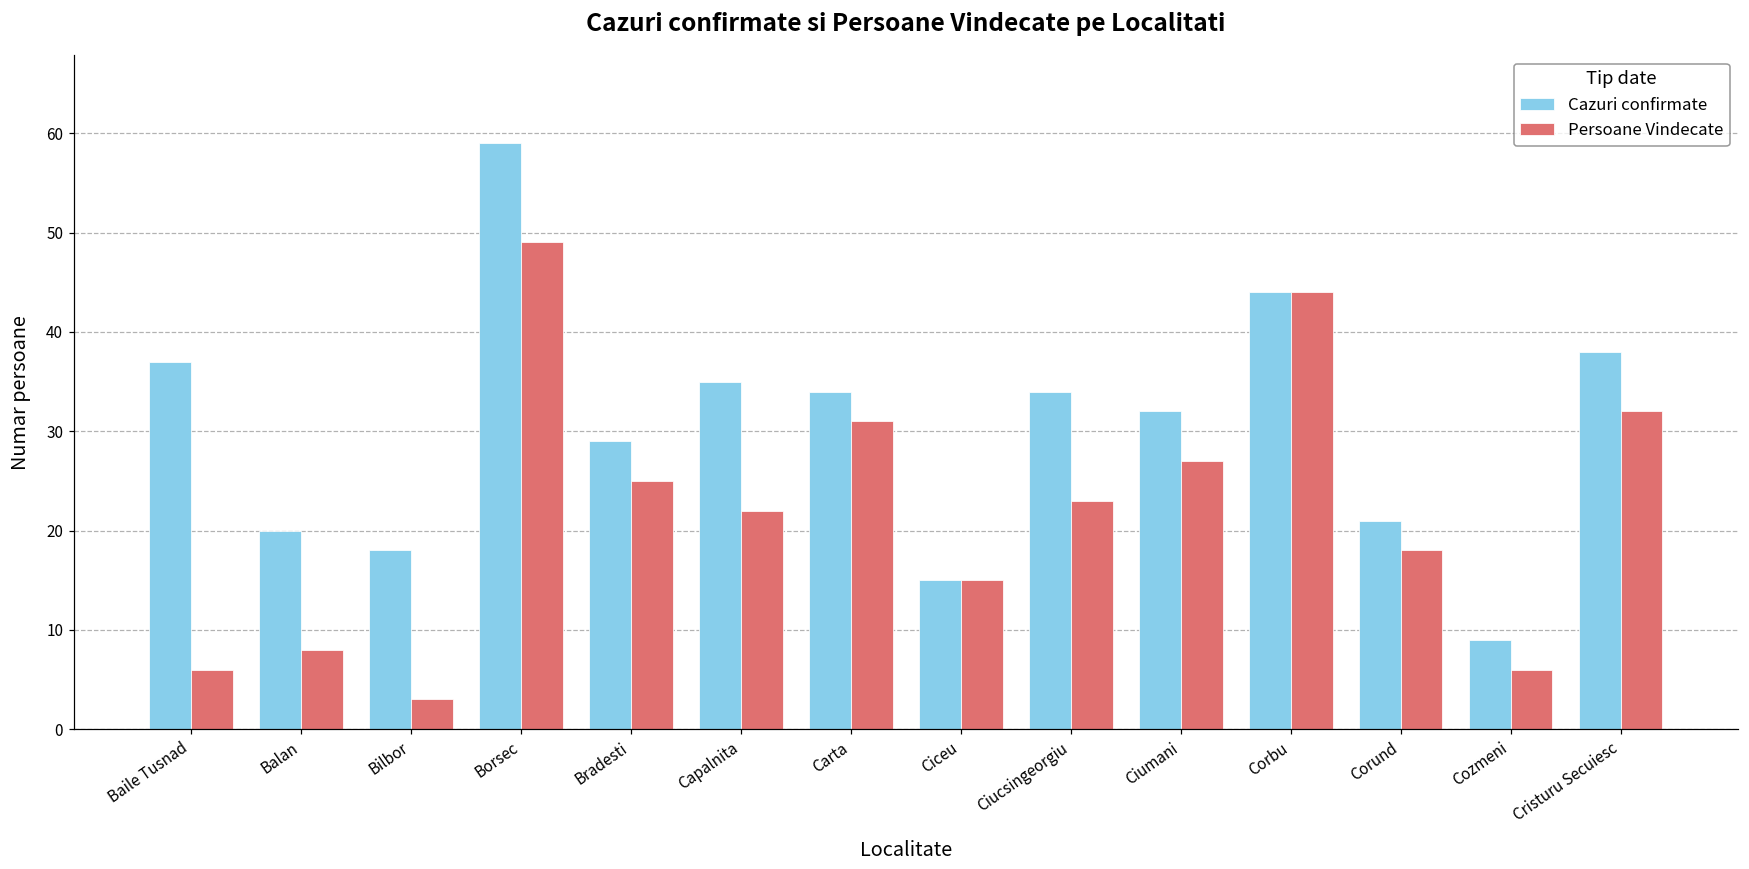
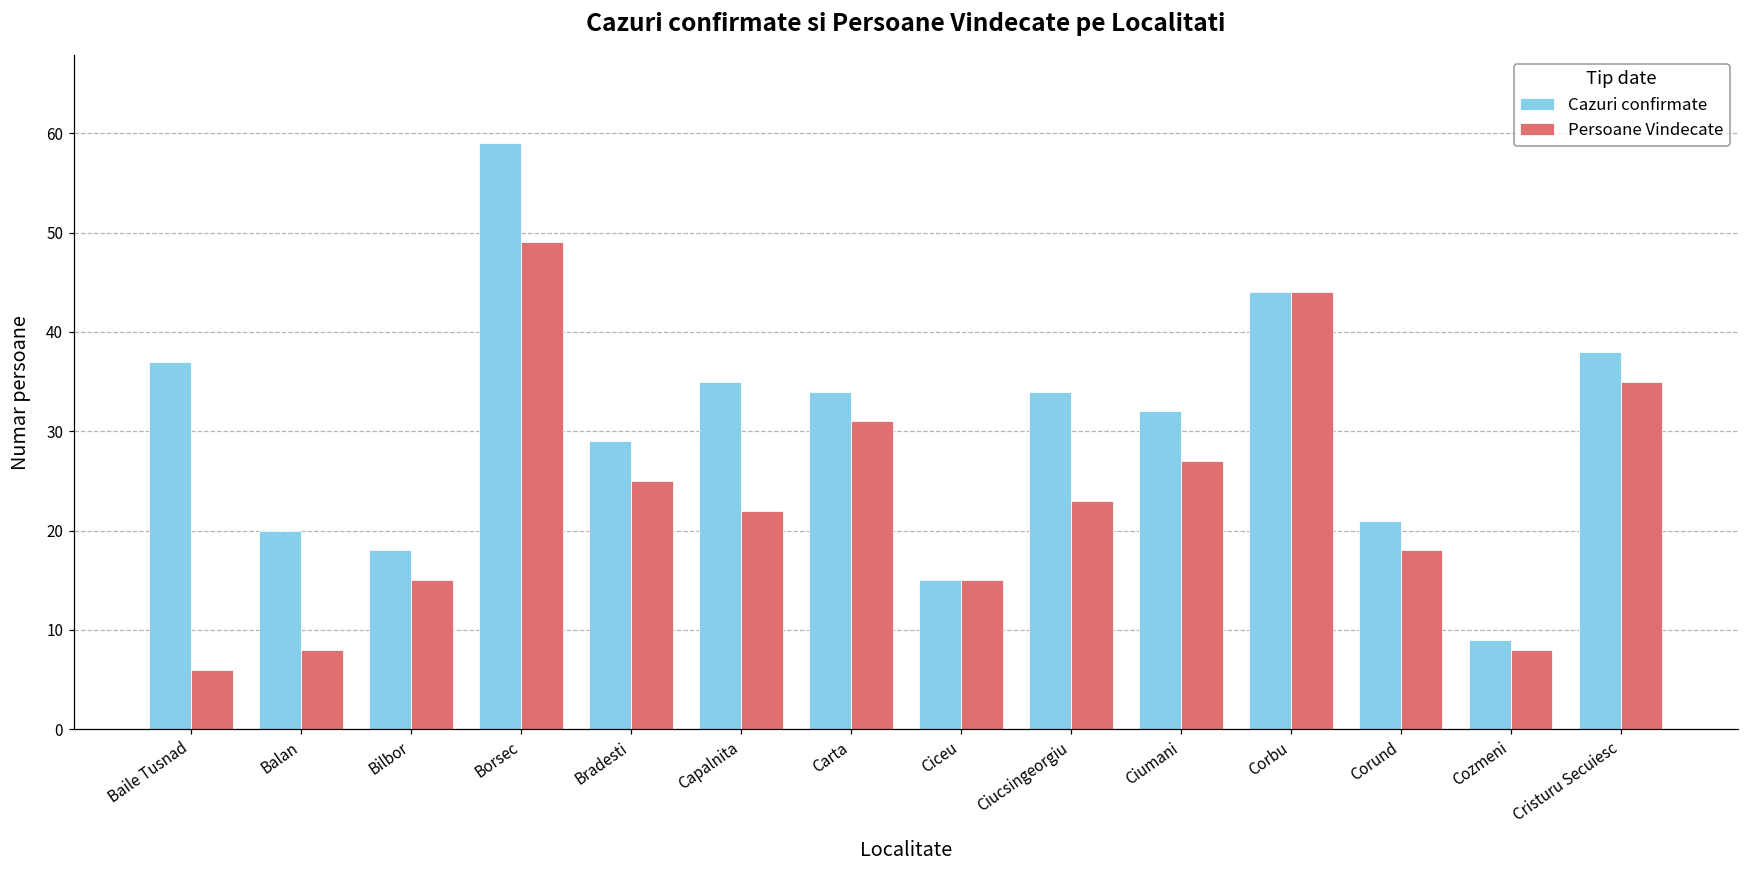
Persoane Vindecate, Bilbor: 3 -> 15
Persoane Vindecate, Cozmeni: 6 -> 8
Persoane Vindecate, Cristuru Secuiesc: 32 -> 35
